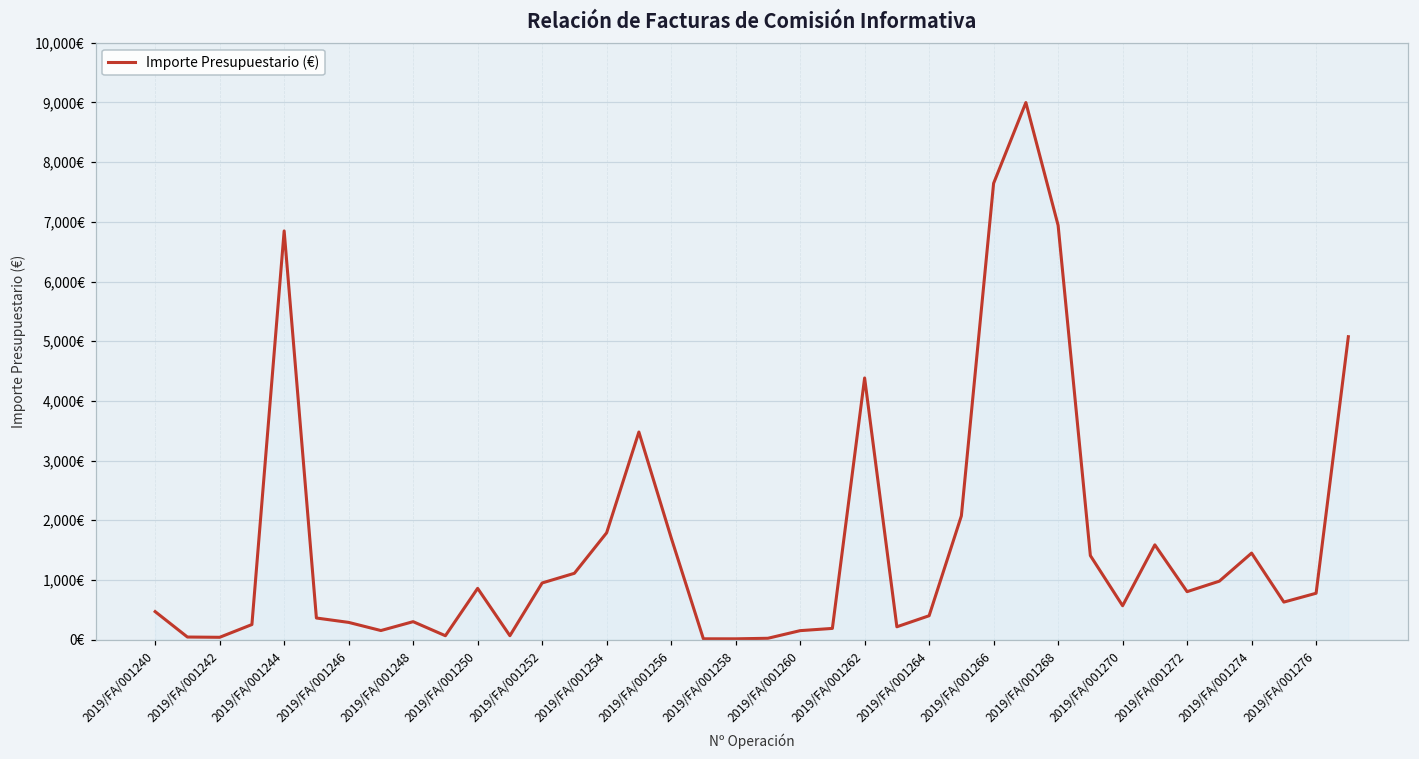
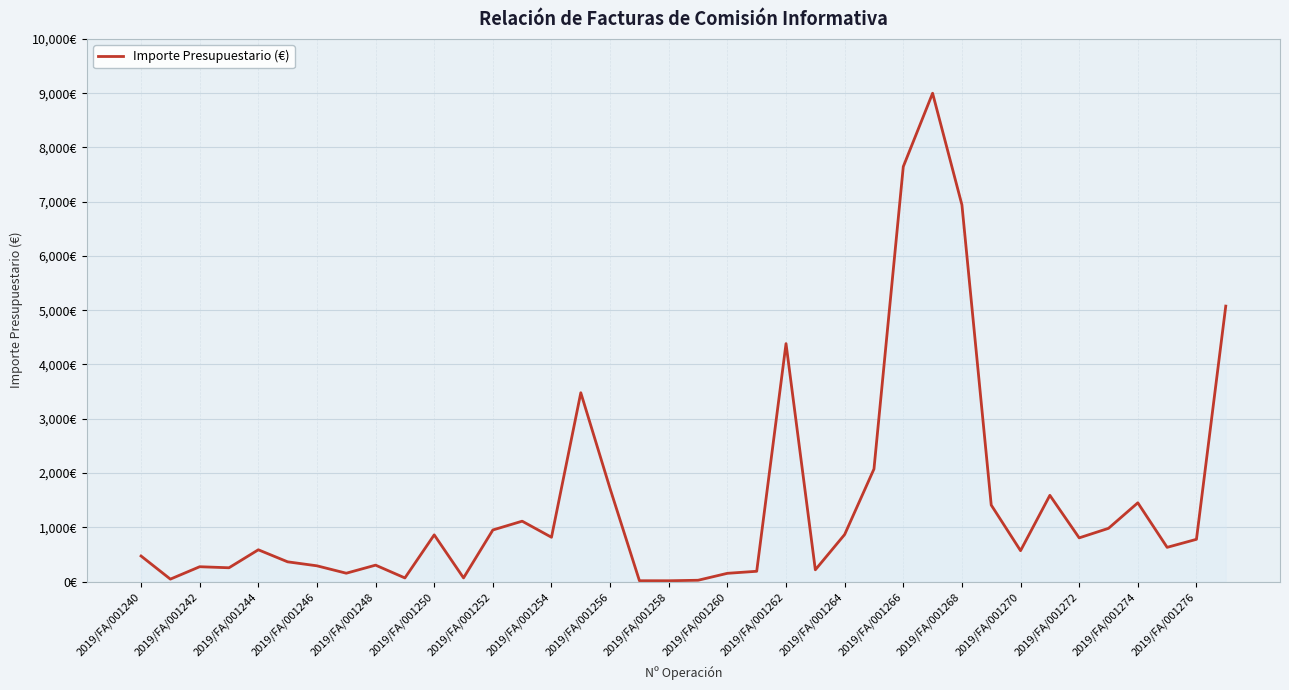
2019/FA/001242: 0€ -> 300€
2019/FA/001244: 6,800€ -> 600€
2019/FA/001254: 1,800€ -> 800€
2019/FA/001264: 400€ -> 900€
